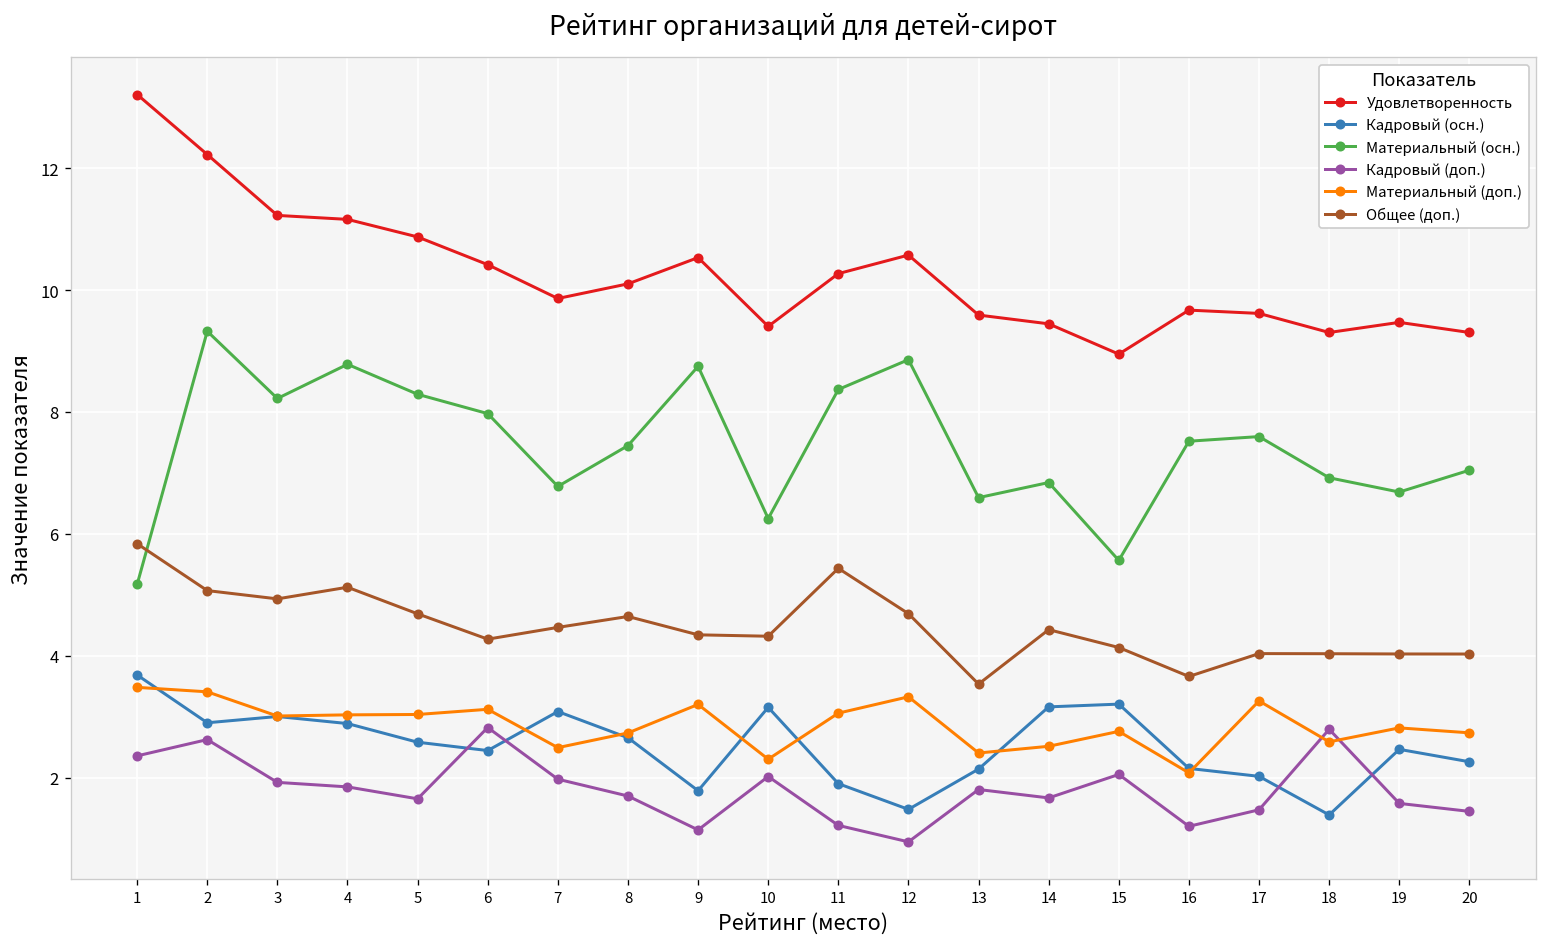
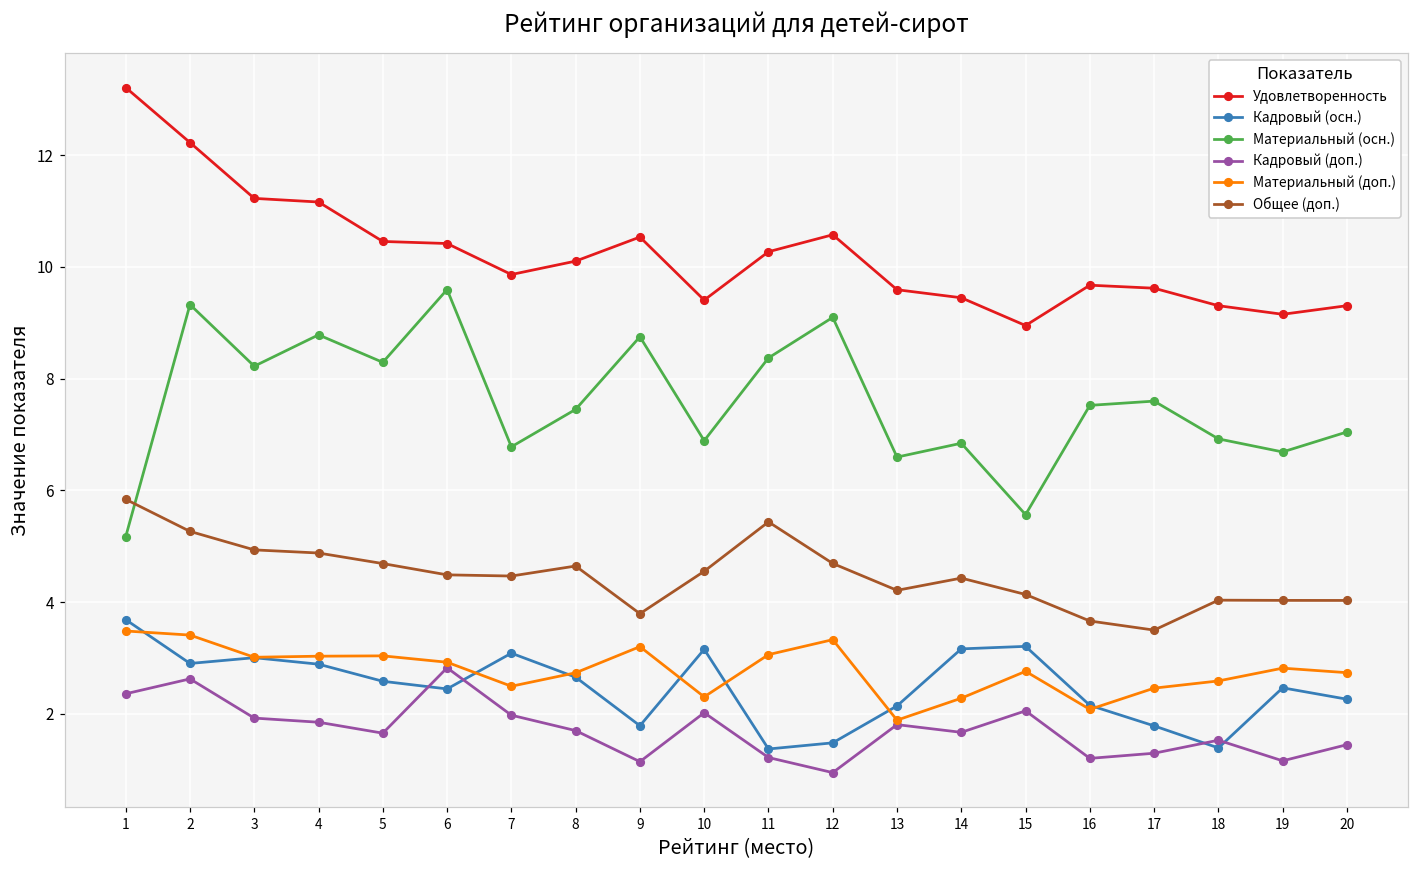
Общее (доп.), 2: 5.1 -> 5.3
Общее (доп.), 4: 5.1 -> 4.9
Удовлетворенность, 5: 10.9 -> 10.5
Материальный (осн.), 6: 8.0 -> 9.6
Материальный (доп.), 6: 3.1 -> 2.9
Общее (доп.), 6: 4.3 -> 4.5
Общее (доп.), 9: 4.3 -> 3.8
Материальный (осн.), 10: 6.3 -> 6.9
Общее (доп.), 10: 4.3 -> 4.6
Кадровый (осн.), 11: 1.9 -> 1.4
Материальный (осн.), 12: 8.9 -> 9.1
Материальный (доп.), 13: 2.4 -> 1.9
Общее (доп.), 13: 3.5 -> 4.2
Материальный (доп.), 14: 2.5 -> 2.3
Кадровый (осн.), 17: 2.0 -> 1.8
Кадровый (доп.), 17: 1.5 -> 1.3
Материальный (доп.), 17: 3.3 -> 2.5
Общее (доп.), 17: 4.0 -> 3.5
Кадровый (доп.), 18: 2.8 -> 1.5
Удовлетворенность, 19: 9.5 -> 9.2
Кадровый (доп.), 19: 1.6 -> 1.2
